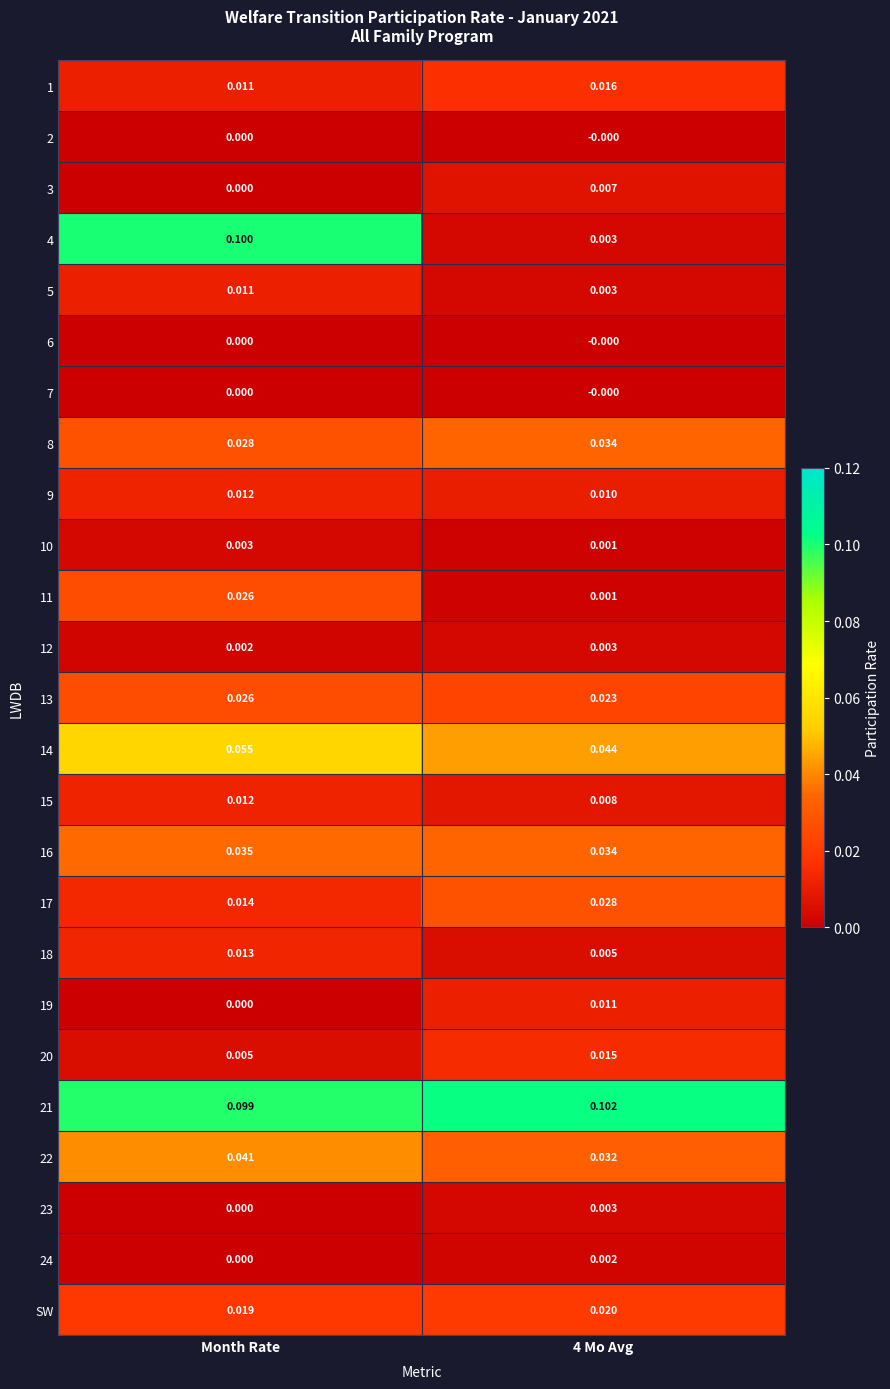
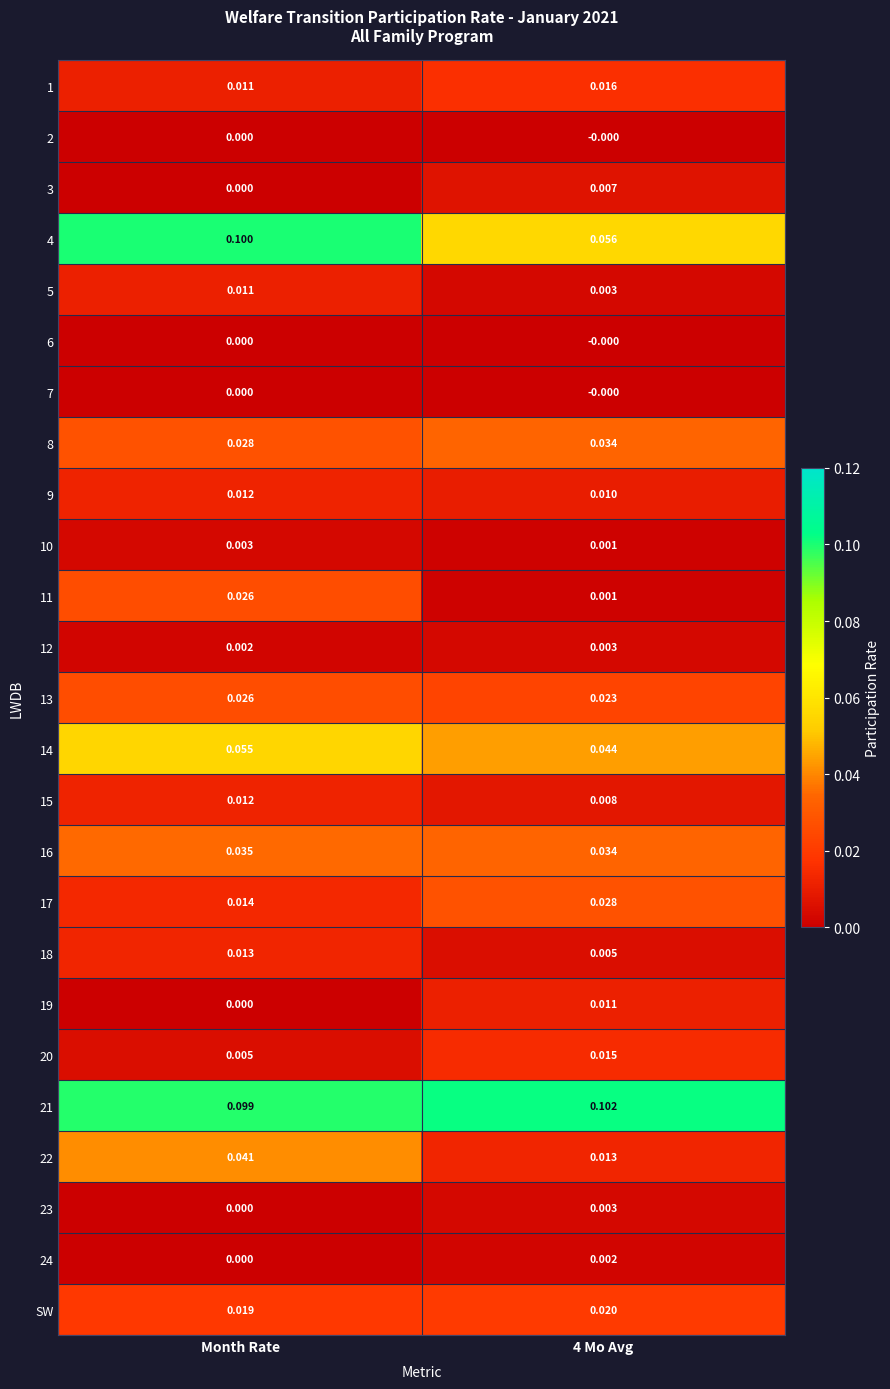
4, 4 Mo Avg: 0.003 -> 0.056
22, 4 Mo Avg: 0.032 -> 0.013
